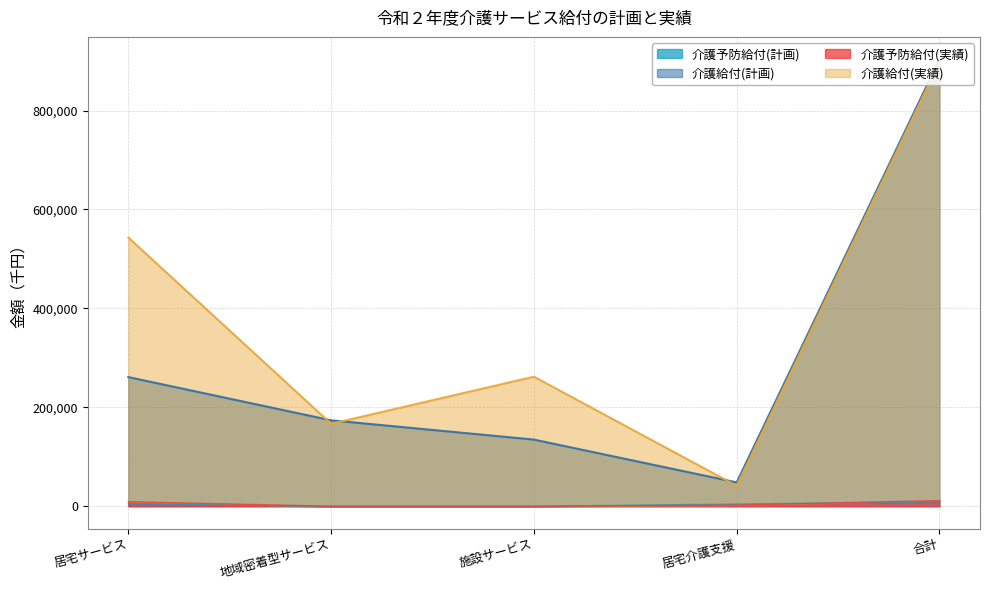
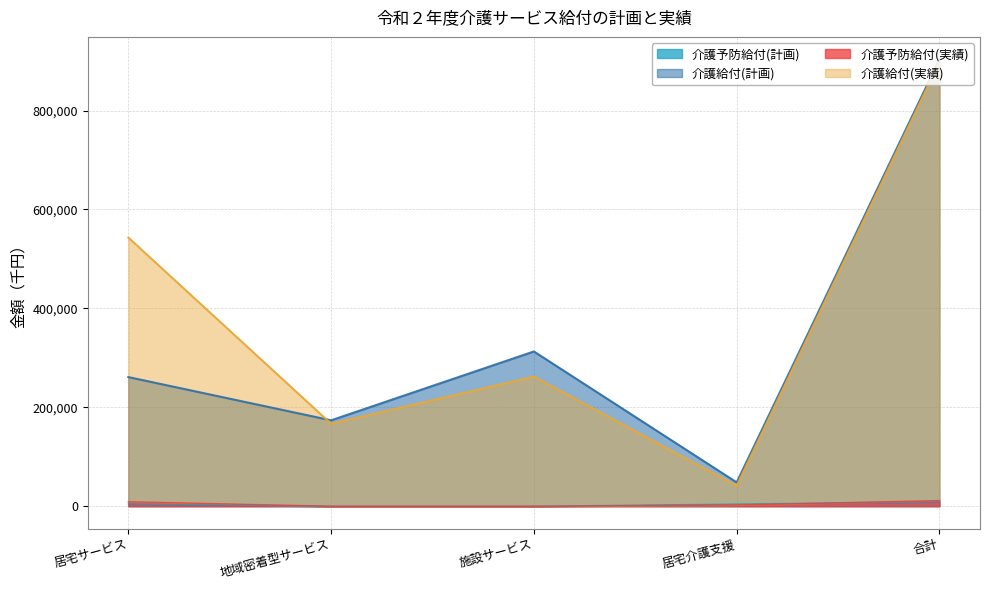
介護給付(計画), 施設サービス: 130,000 -> 310,000
